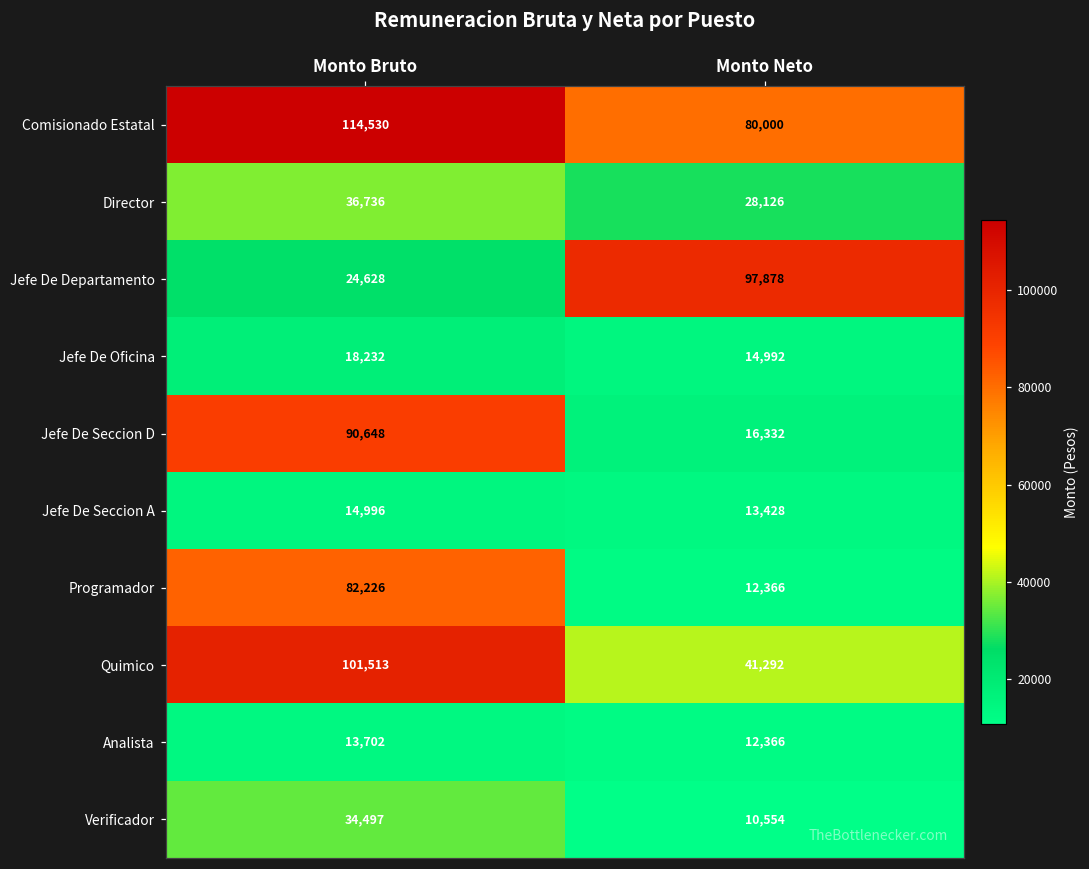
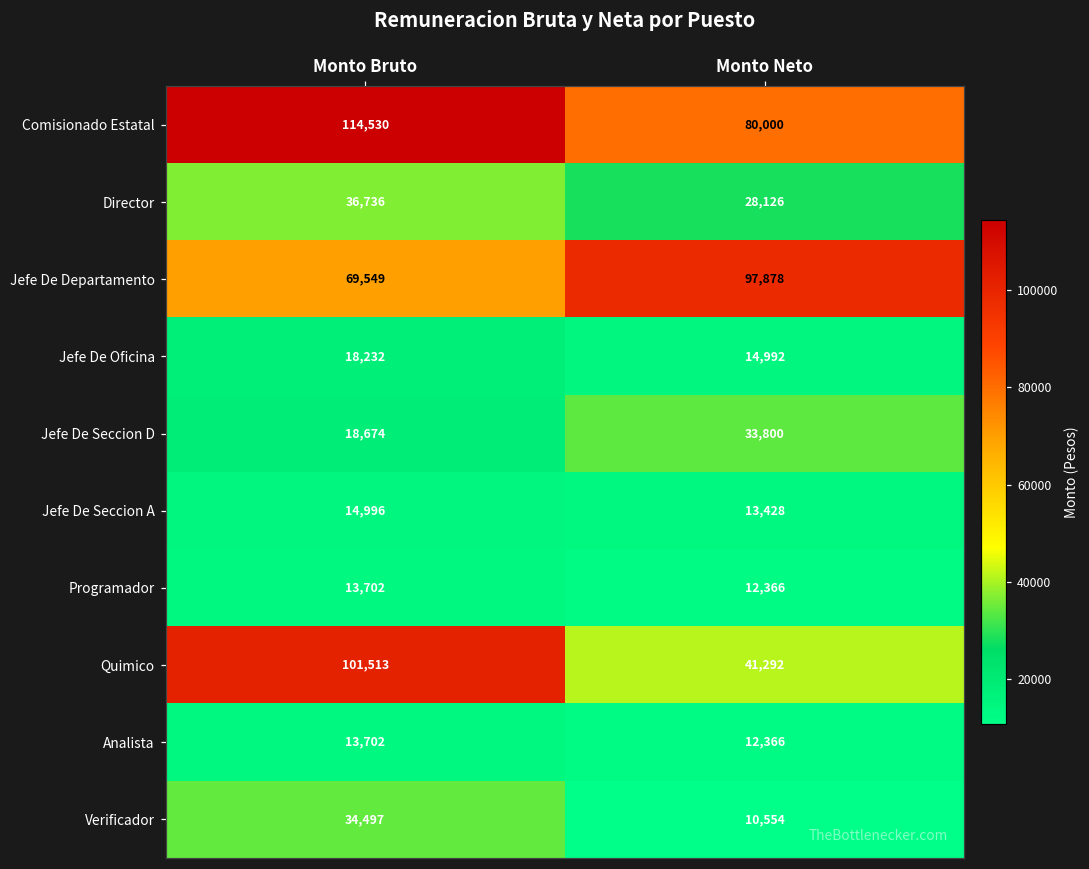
Jefe De Departamento, Monto Bruto: 24,628 -> 69,549
Jefe De Seccion D, Monto Bruto: 90,648 -> 18,674
Jefe De Seccion D, Monto Neto: 16,332 -> 33,800
Programador, Monto Bruto: 82,226 -> 13,702
